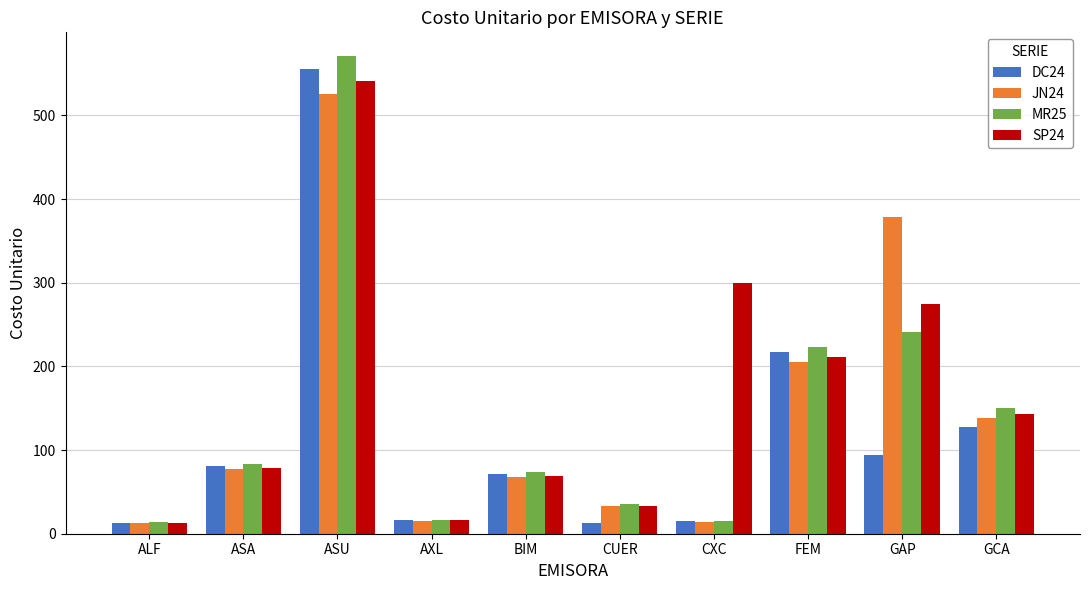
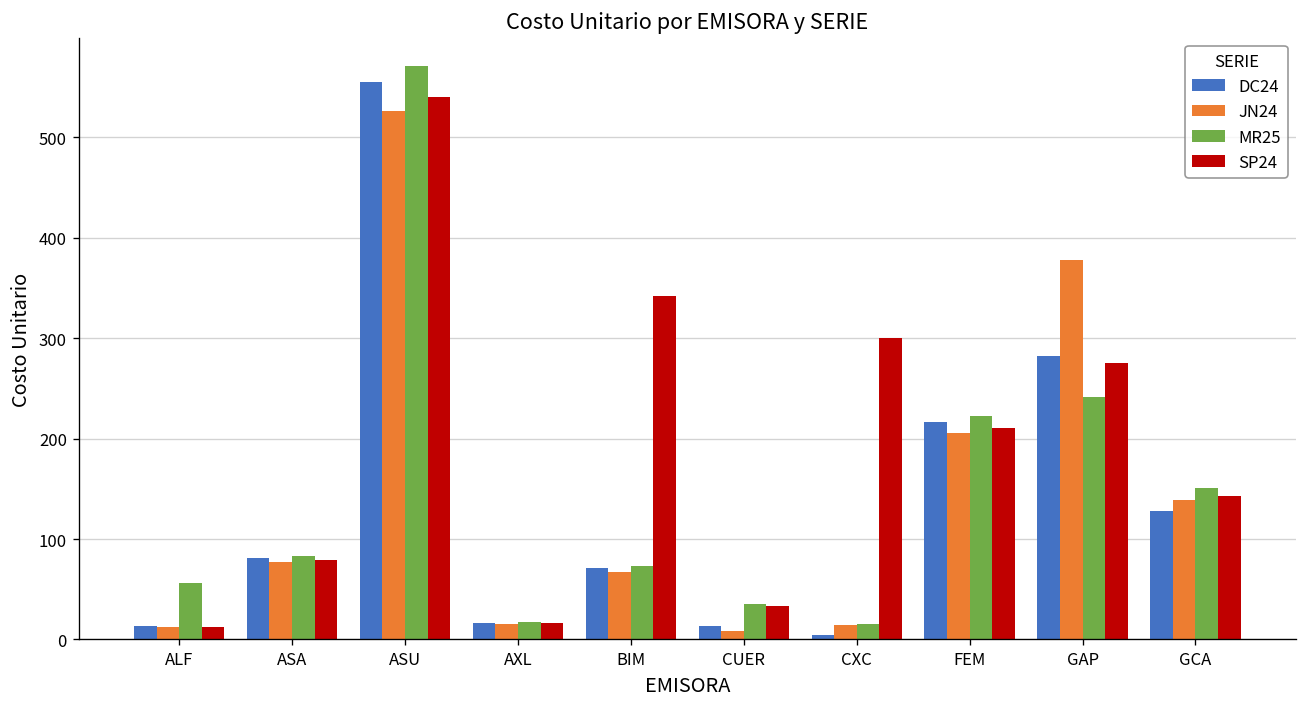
MR25, ALF: 10 -> 60
SP24, BIM: 70 -> 340
JN24, CUER: 30 -> 10
DC24, CXC: 20 -> 0
DC24, GAP: 90 -> 280
